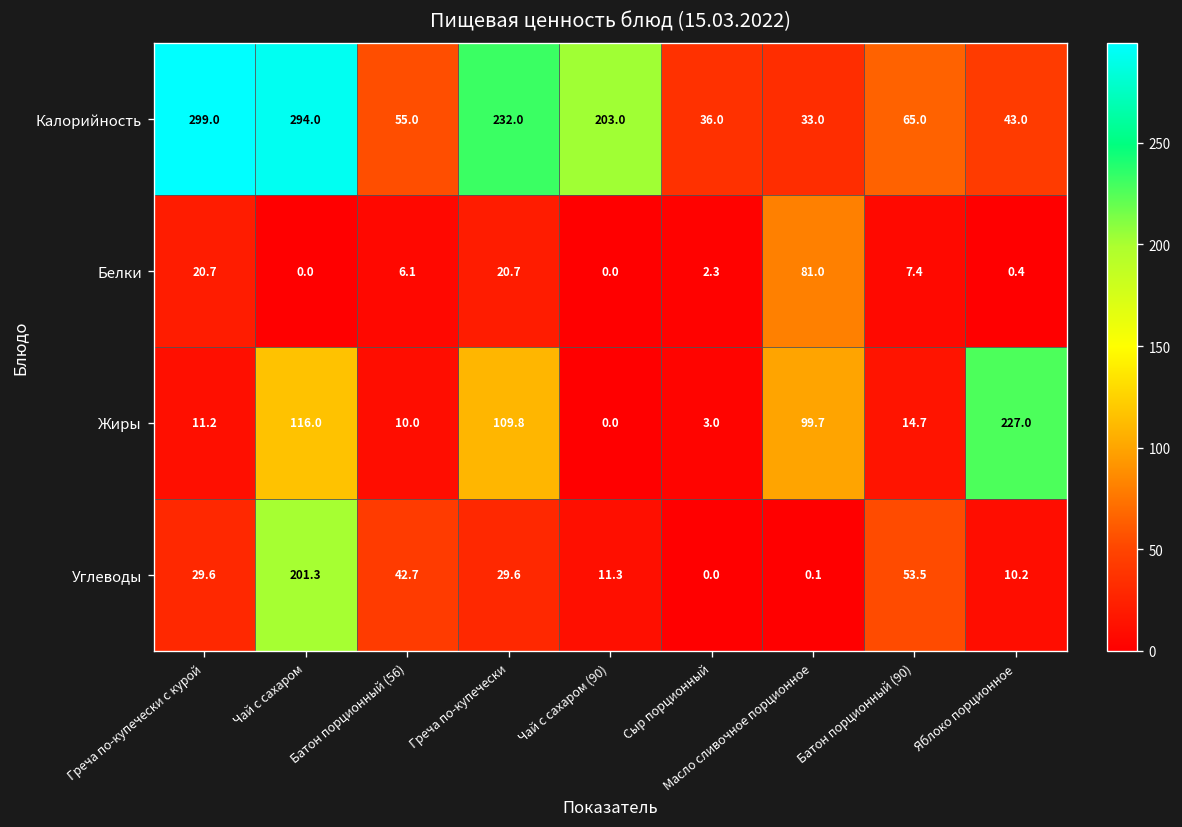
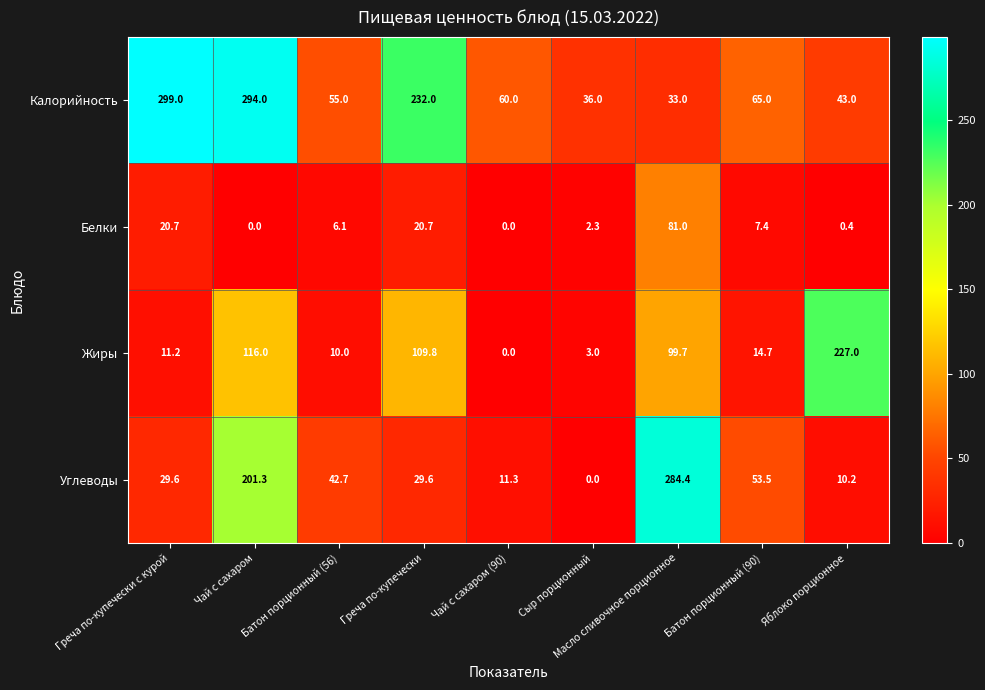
Калорийность, Чай с сахаром (90): 203.0 -> 60.0
Углеводы, Масло сливочное порционное: 0.1 -> 284.4
